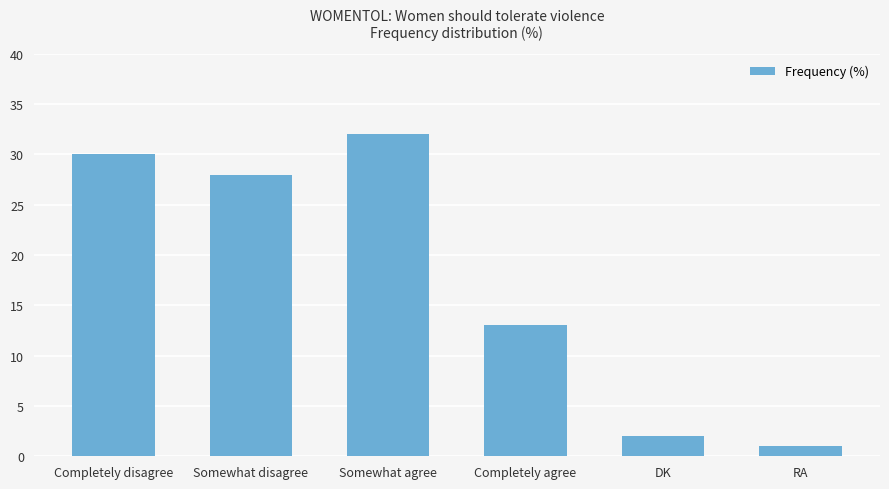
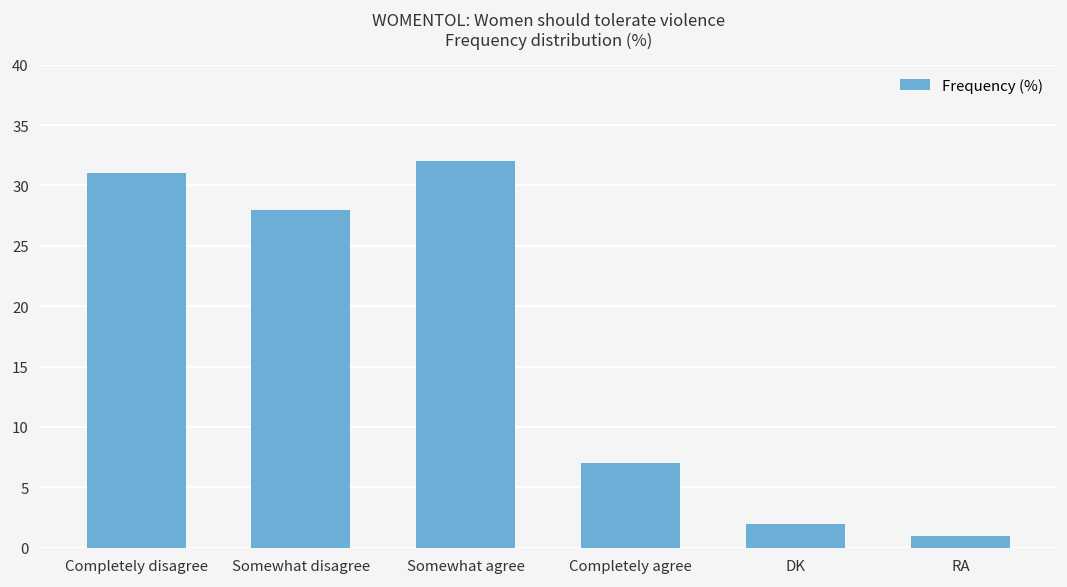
Completely disagree: 30 -> 31
Completely agree: 13 -> 7
